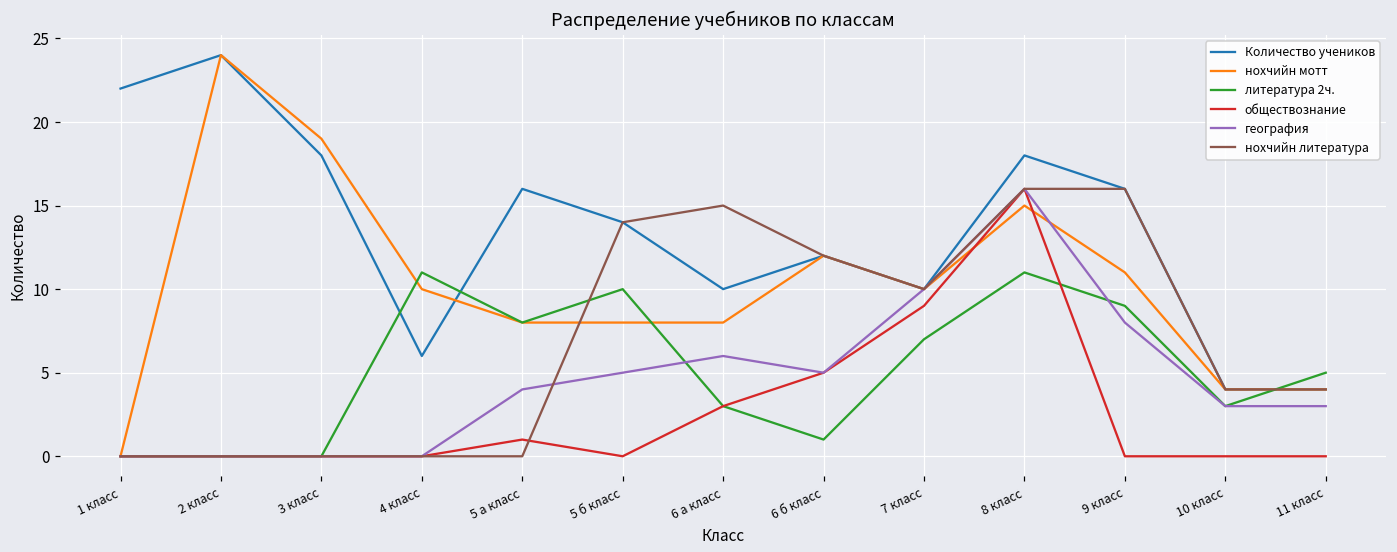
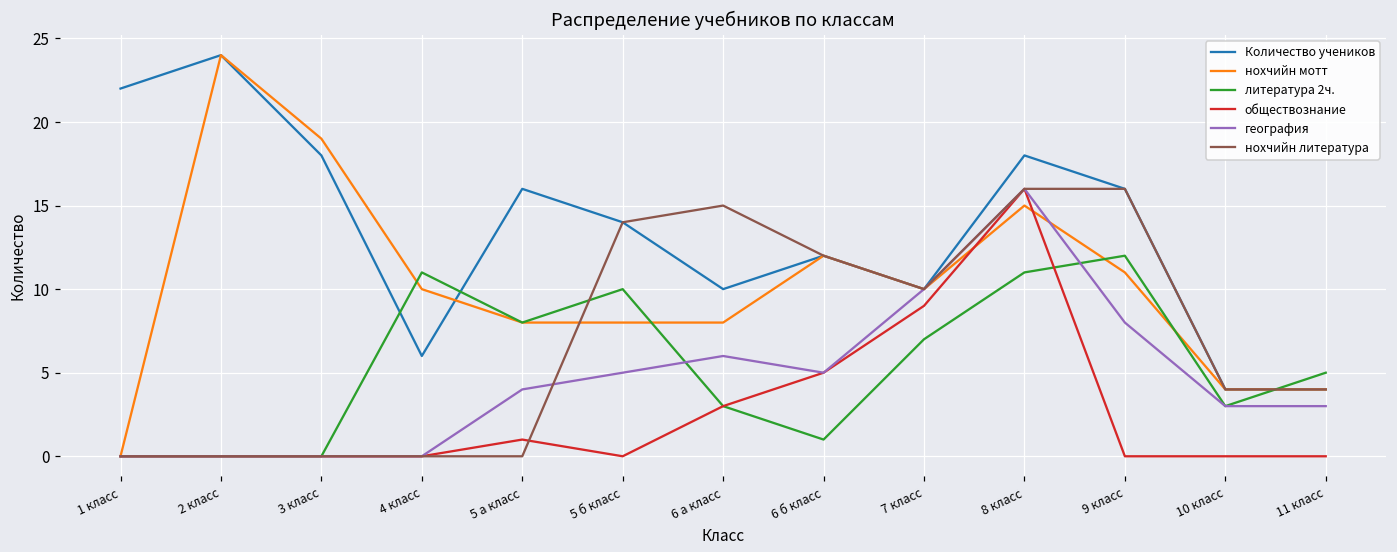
литература 2ч., 9 класс: 9 -> 12
